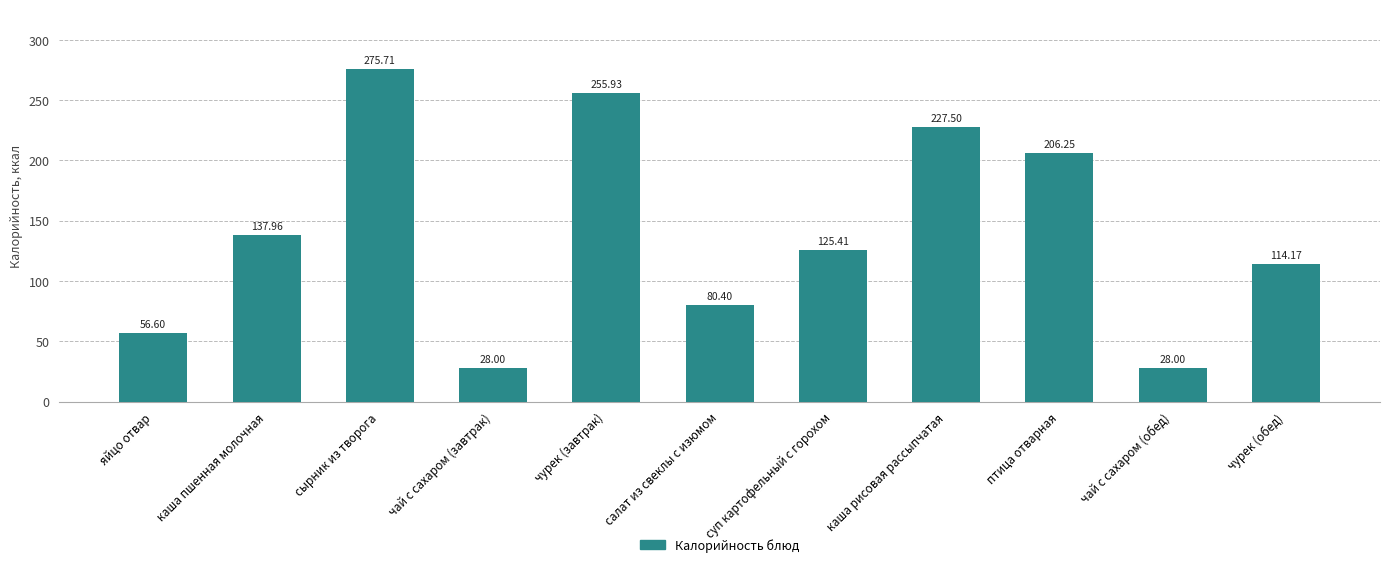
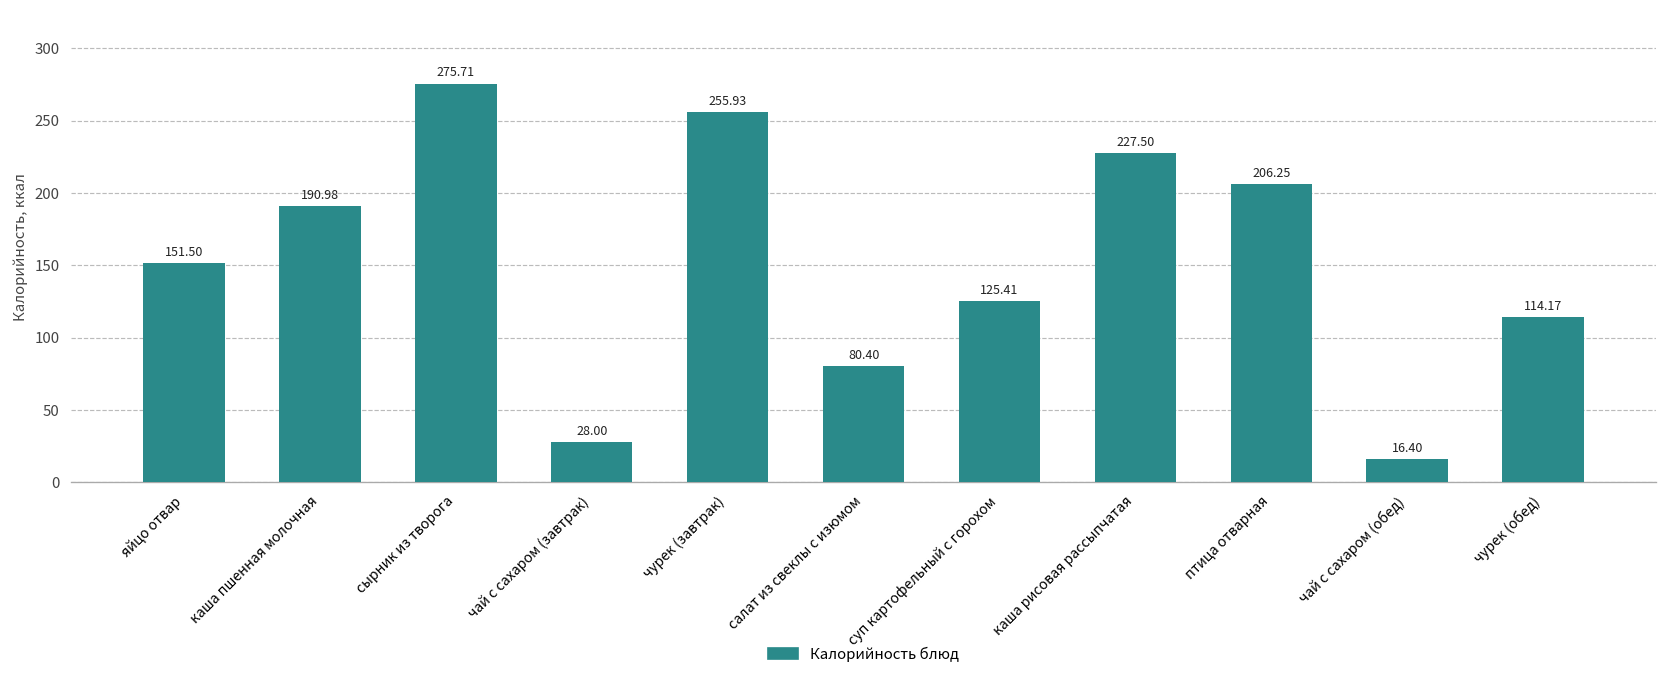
яйцо отвар: 56.60 -> 151.50
каша пшенная молочная: 137.96 -> 190.98
чай с сахаром (обед): 28.00 -> 16.40
